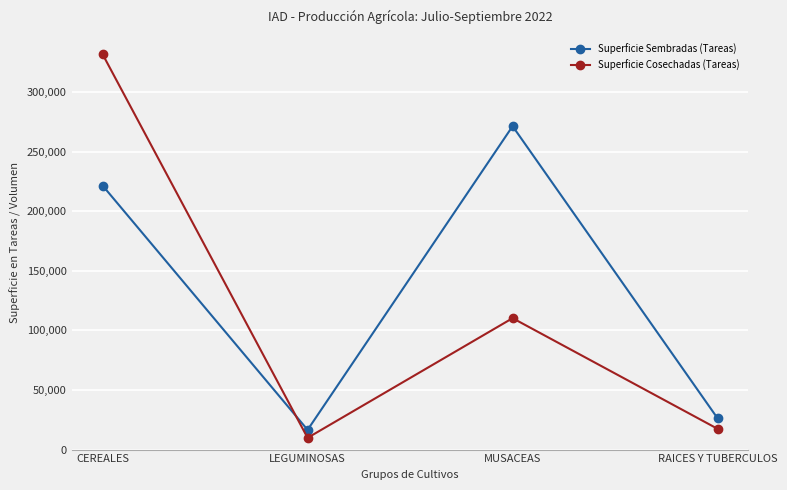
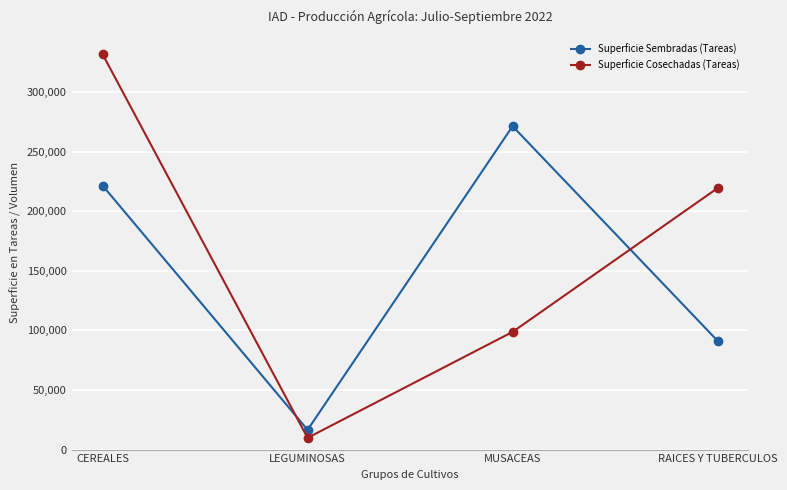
Superficie Cosechadas (Tareas), MUSACEAS: 110,000 -> 99,000
Superficie Sembradas (Tareas), RAICES Y TUBERCULOS: 26,000 -> 91,000
Superficie Cosechadas (Tareas), RAICES Y TUBERCULOS: 17,000 -> 220,000
